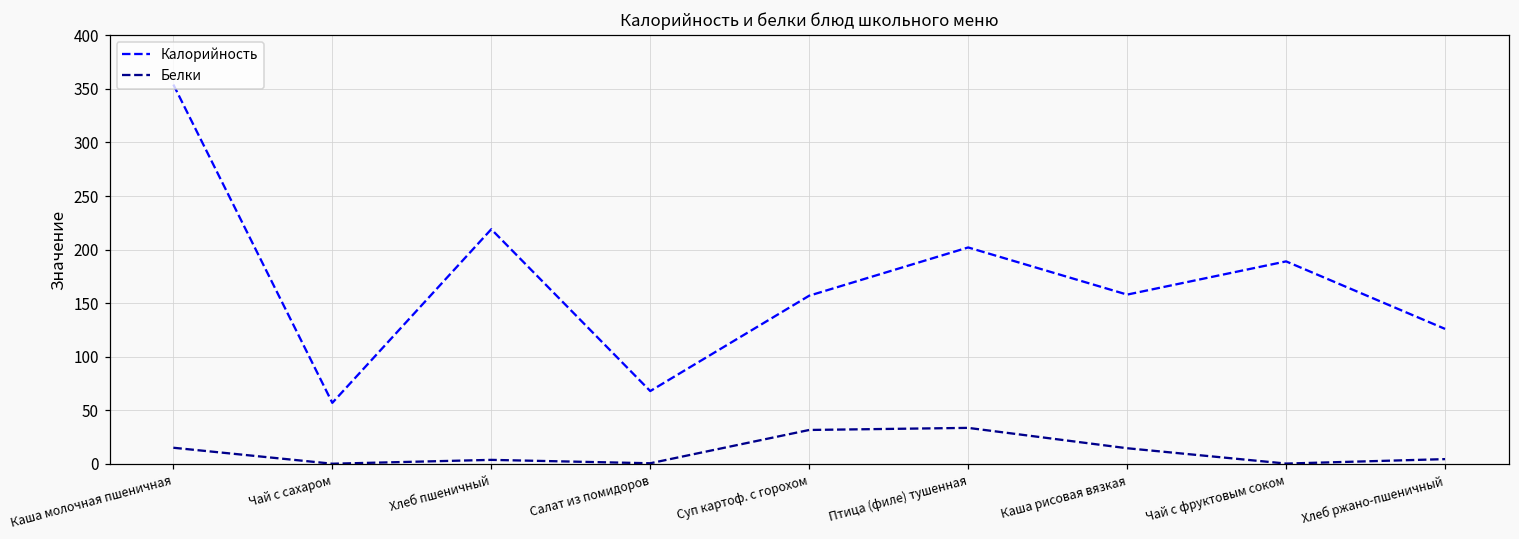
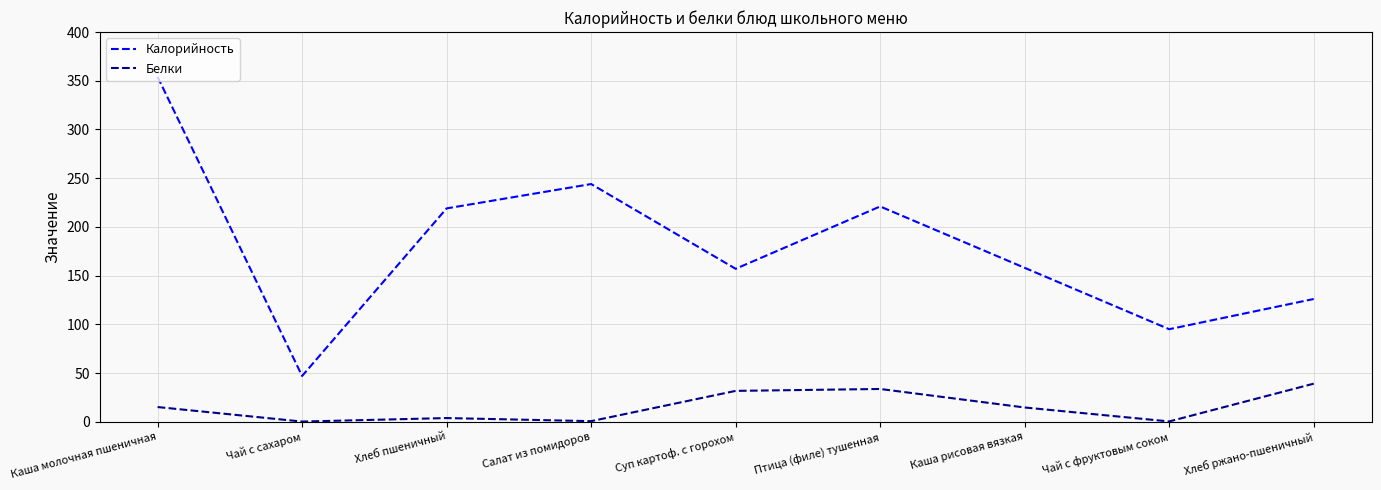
Калорийность, Чай с сахаром: 60 -> 50
Калорийность, Салат из помидоров: 70 -> 240
Калорийность, Птица (филе) тушенная: 200 -> 220
Калорийность, Чай с фруктовым соком: 190 -> 100
Белки, Хлеб ржано-пшеничный: 0 -> 40
